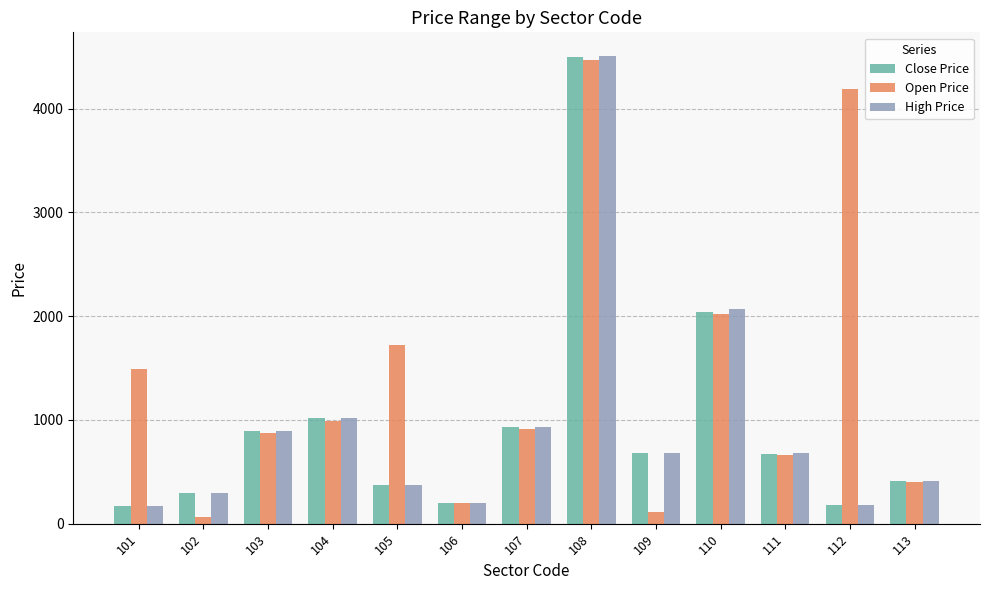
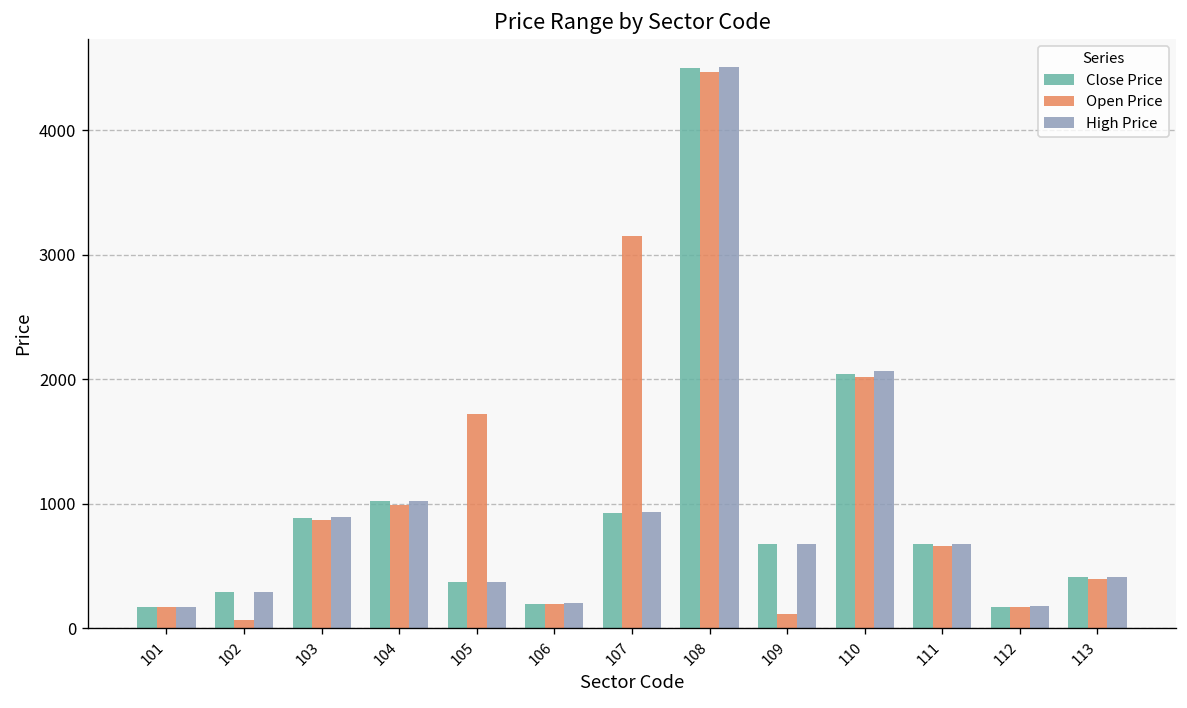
Open Price, 101: 1490 -> 170
Open Price, 107: 920 -> 3150
Open Price, 112: 4190 -> 170
